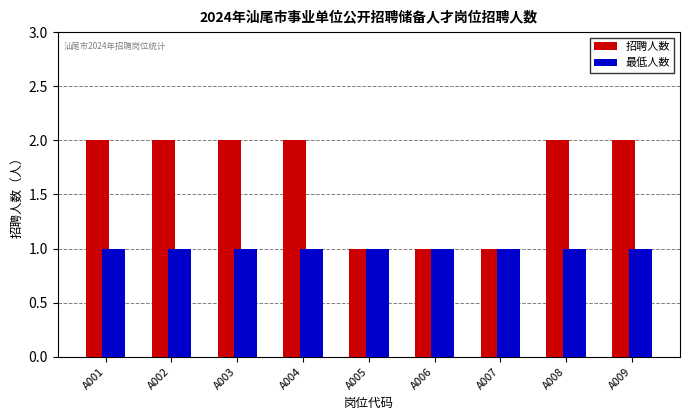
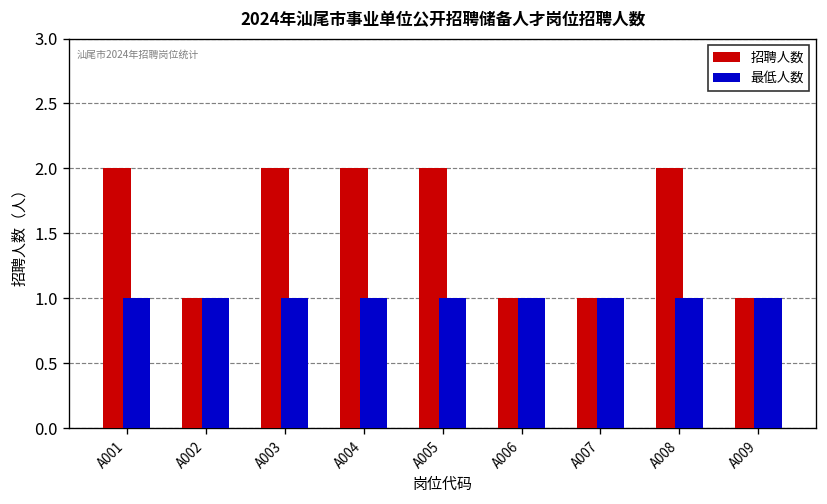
招聘人数, A002: 2 -> 1
招聘人数, A005: 1 -> 2
招聘人数, A009: 2 -> 1
